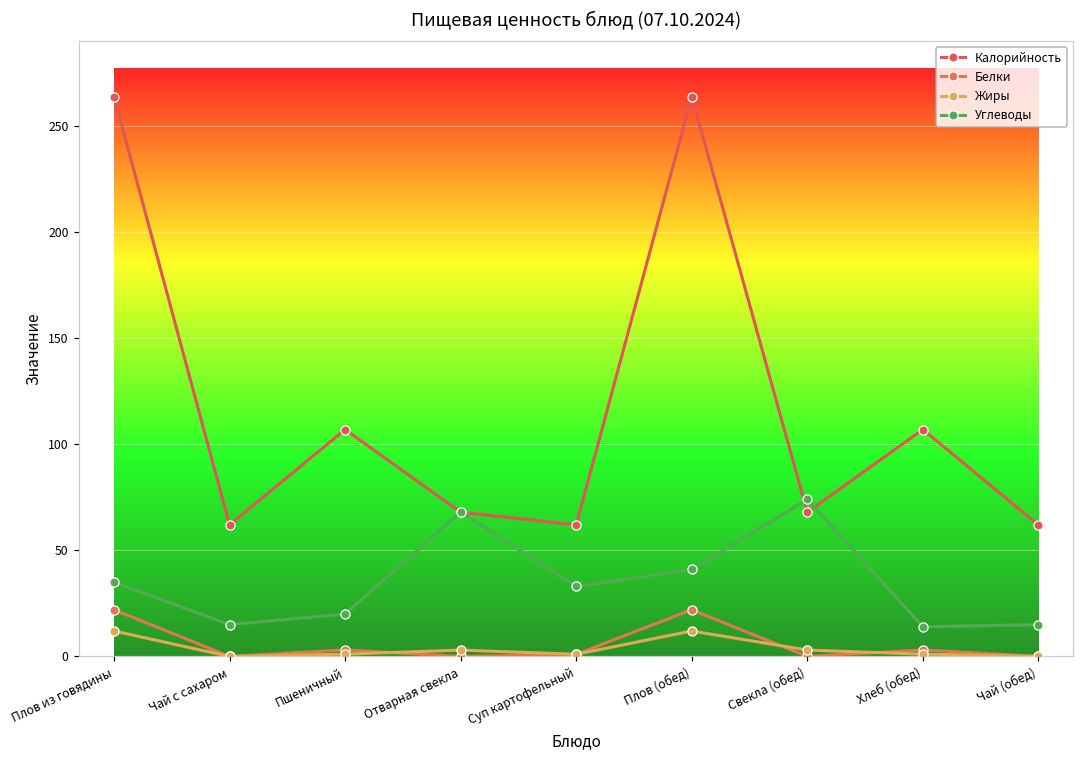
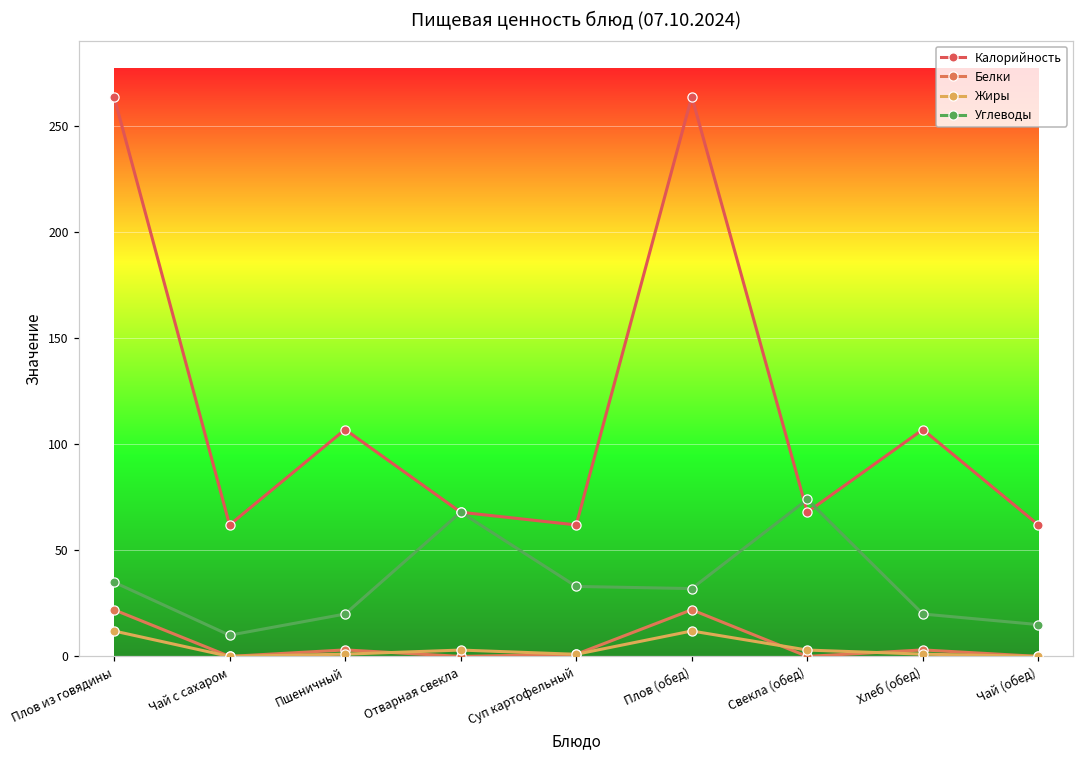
Углеводы, Чай с сахаром: 15 -> 10
Углеводы, Плов (обед): 41 -> 32
Углеводы, Хлеб (обед): 14 -> 20
